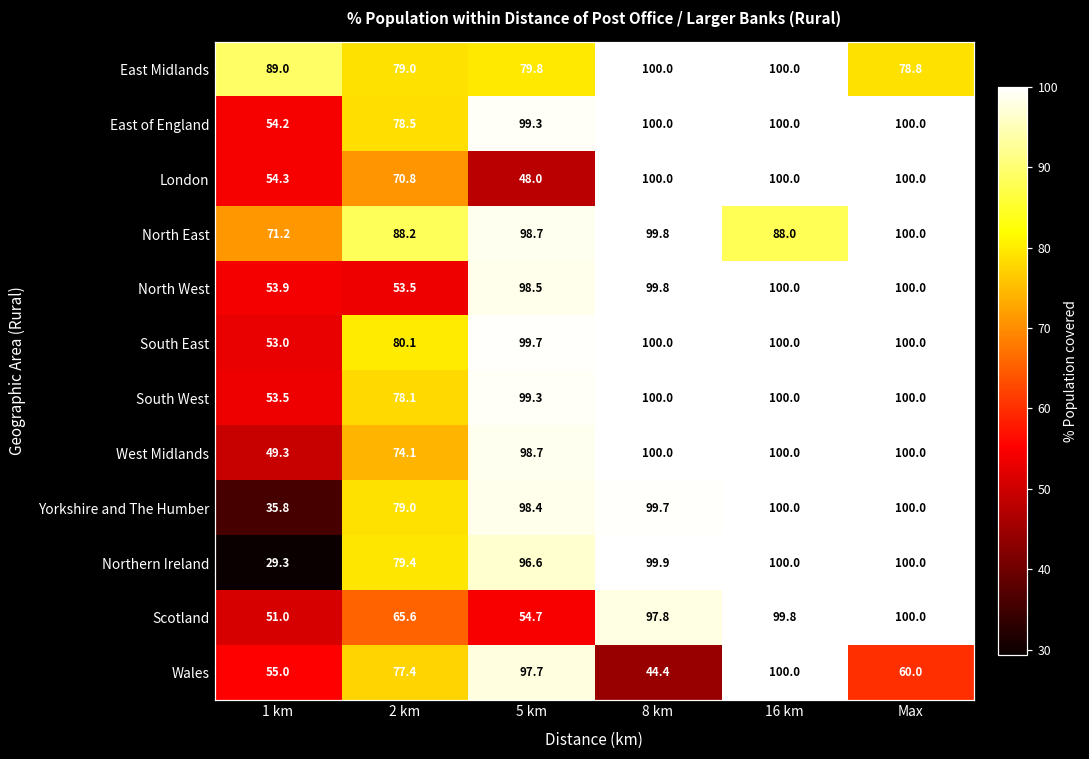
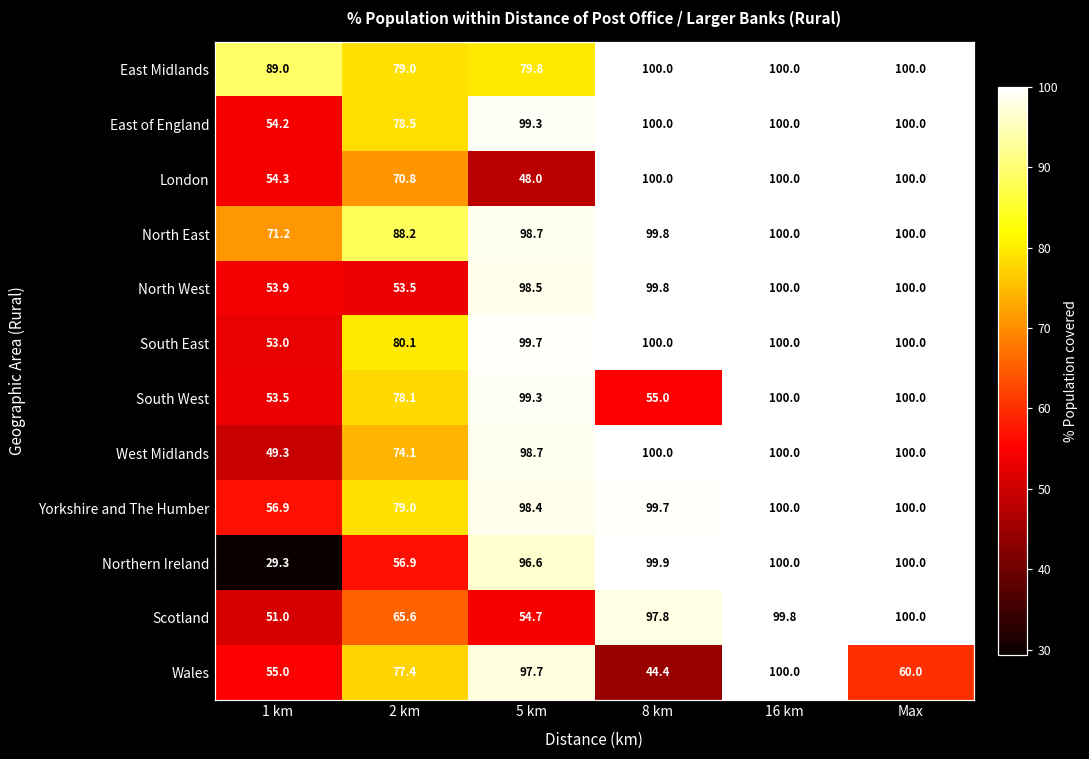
East Midlands, Max: 78.8 -> 100.0
North East, 16 km: 88.0 -> 100.0
South West, 8 km: 100.0 -> 55.0
Yorkshire and The Humber, 1 km: 35.8 -> 56.9
Northern Ireland, 2 km: 79.4 -> 56.9
